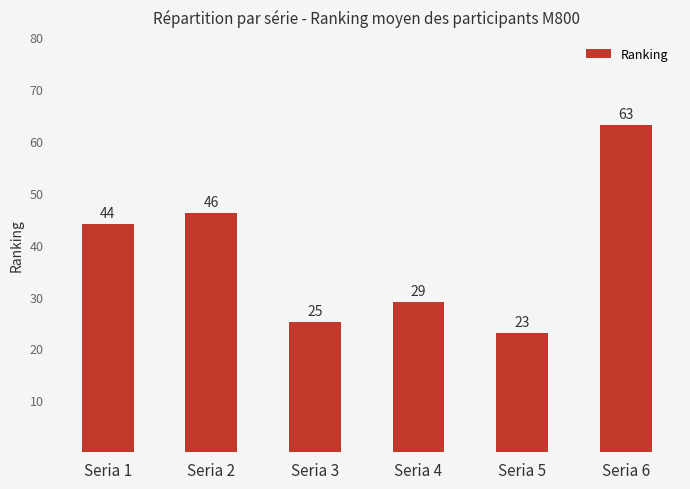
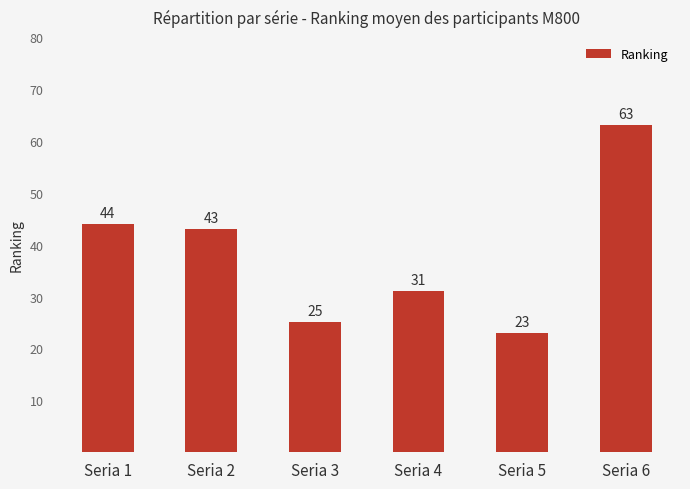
Seria 2: 46 -> 43
Seria 4: 29 -> 31
